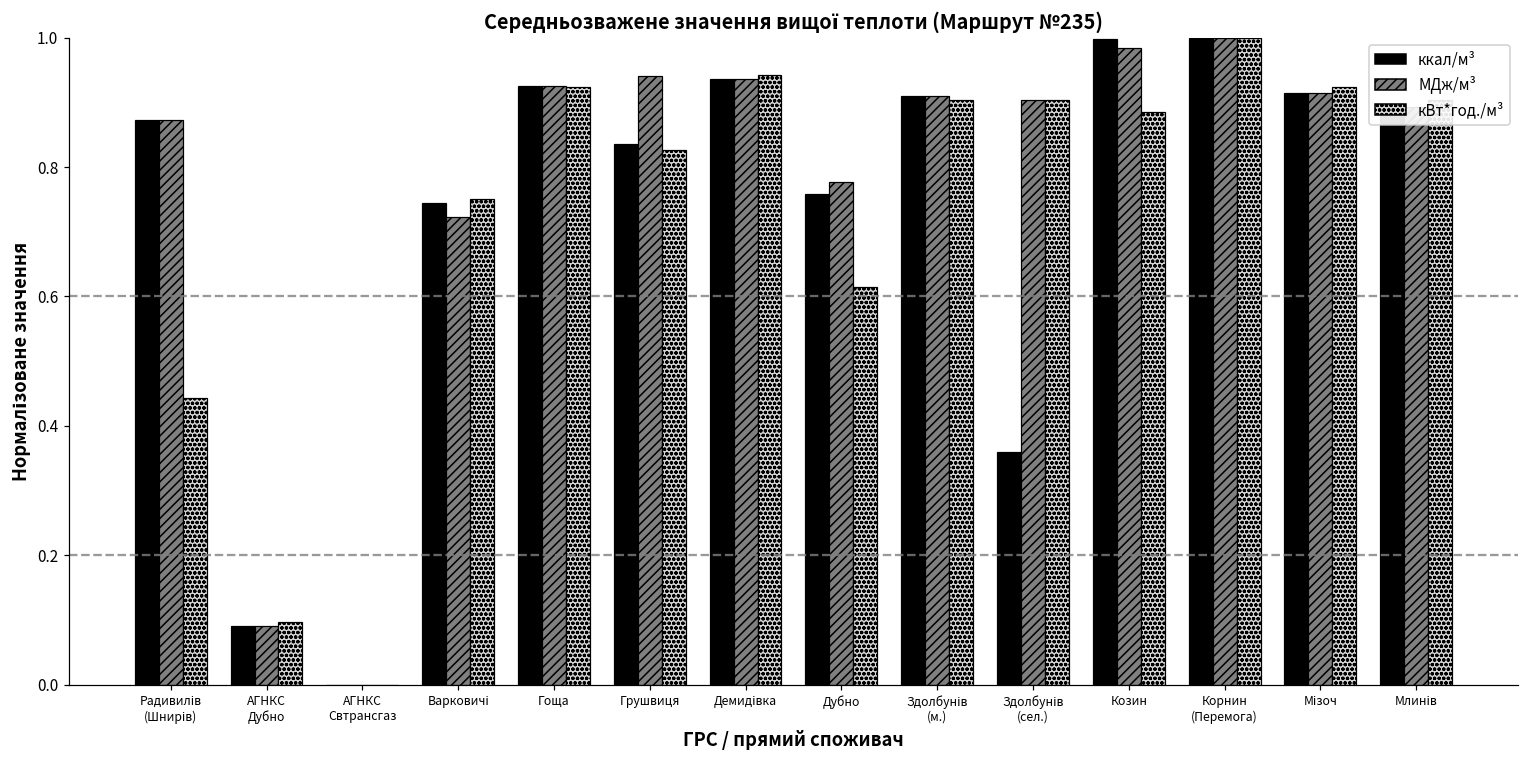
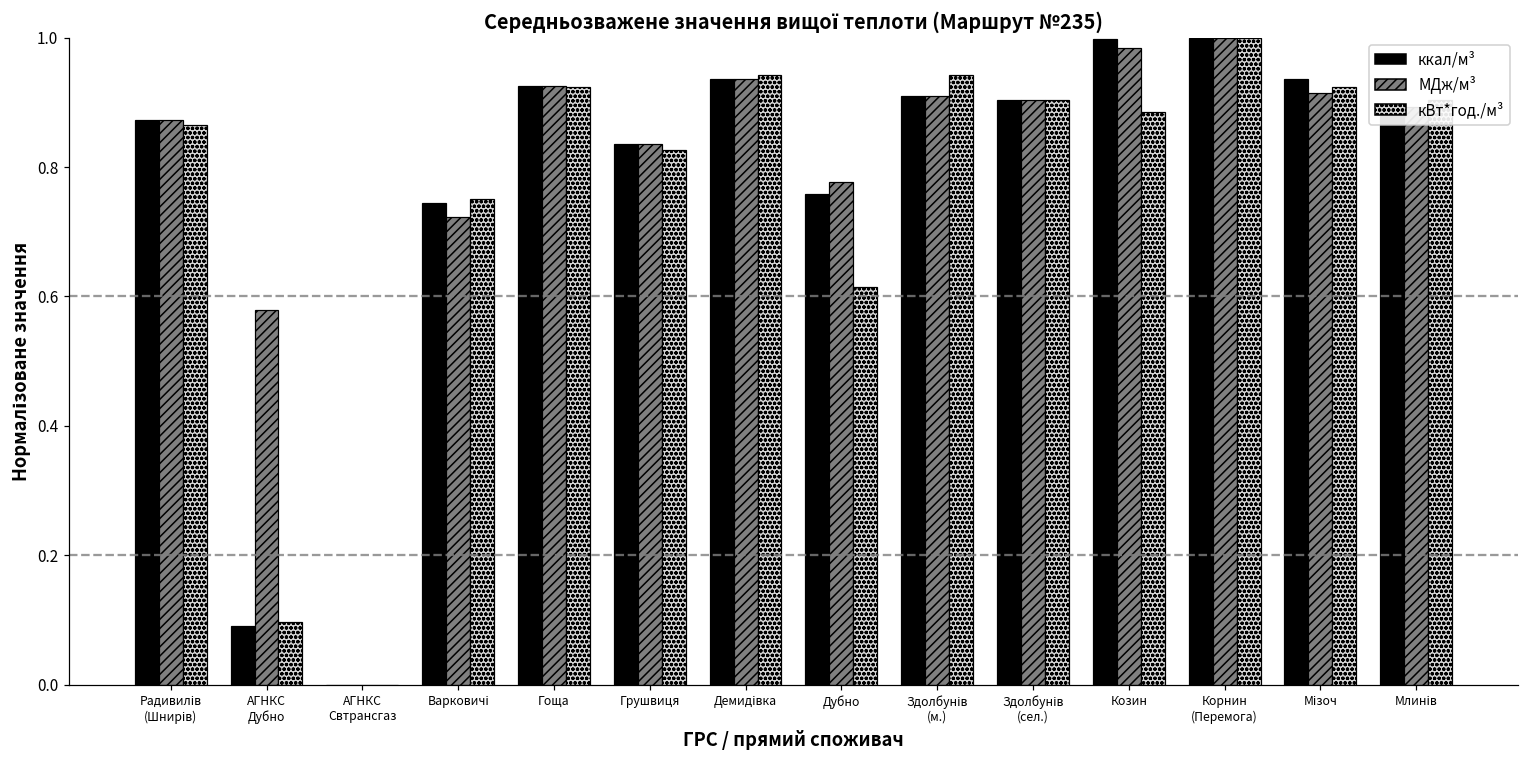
кВт*год./м³, Радивилів (Шнирів): 0.44 -> 0.87
МДж/м³, АГНКС Дубно: 0.09 -> 0.58
МДж/м³, Грушвиця: 0.94 -> 0.84
кВт*год./м³, Здолбунів (м.): 0.90 -> 0.94
ккал/м³, Здолбунів (сел.): 0.36 -> 0.90
ккал/м³, Мізоч: 0.91 -> 0.94
